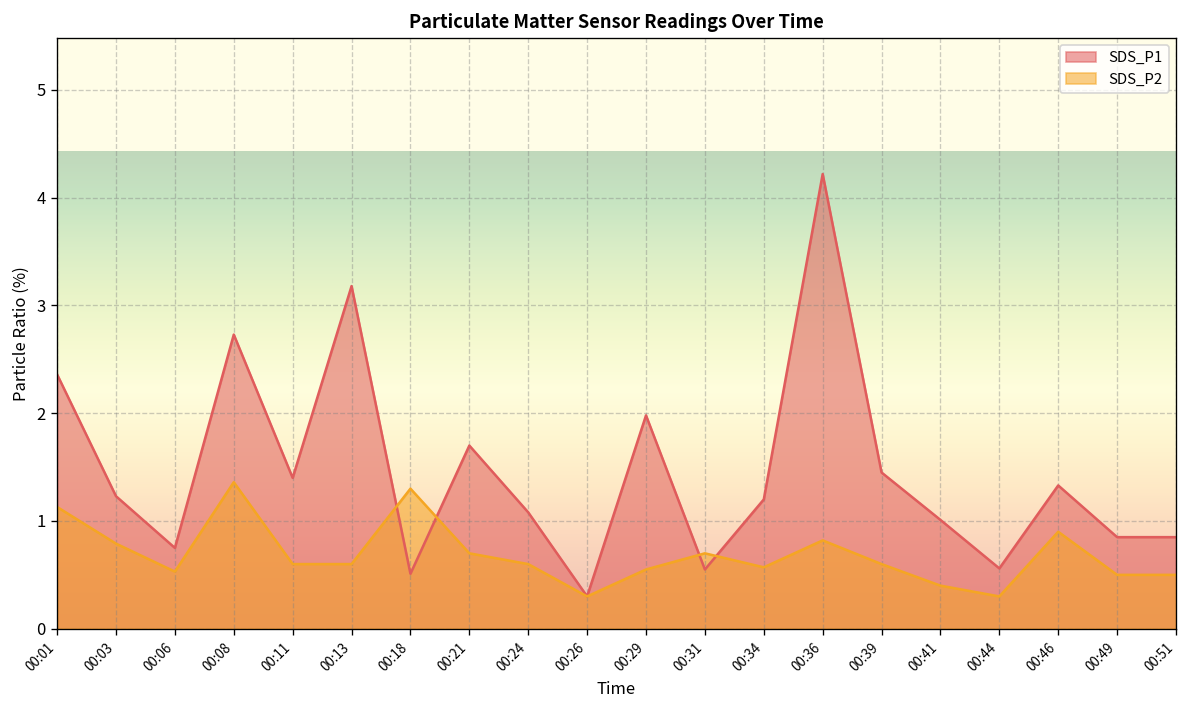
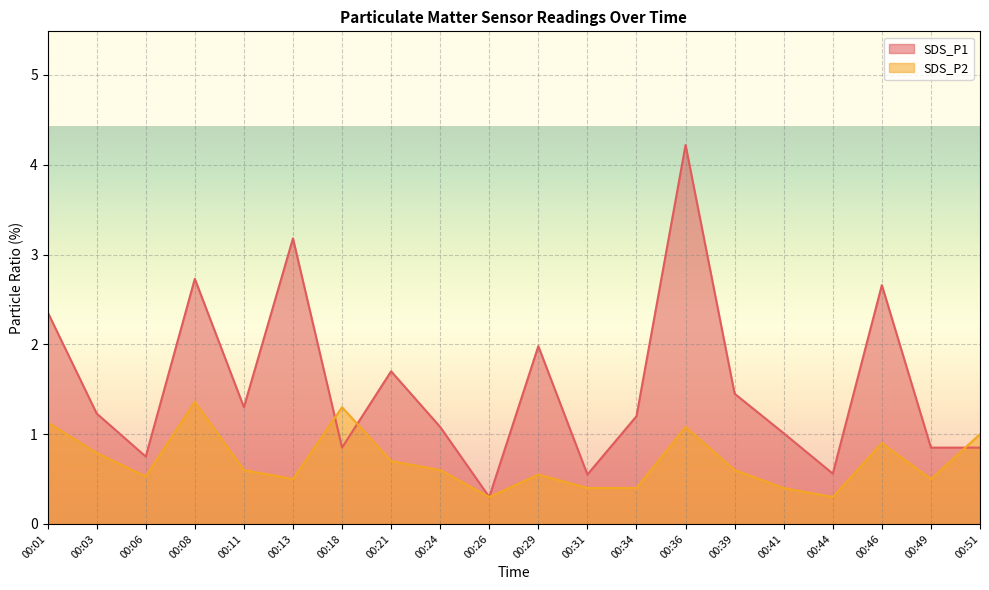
SDS_P1, 00:11: 1.4 -> 1.3
SDS_P2, 00:13: 0.6 -> 0.5
SDS_P1, 00:18: 0.5 -> 0.9
SDS_P2, 00:31: 0.7 -> 0.4
SDS_P2, 00:34: 0.6 -> 0.4
SDS_P2, 00:36: 0.8 -> 1.1
SDS_P1, 00:46: 1.3 -> 2.7
SDS_P2, 00:51: 0.5 -> 1.0
